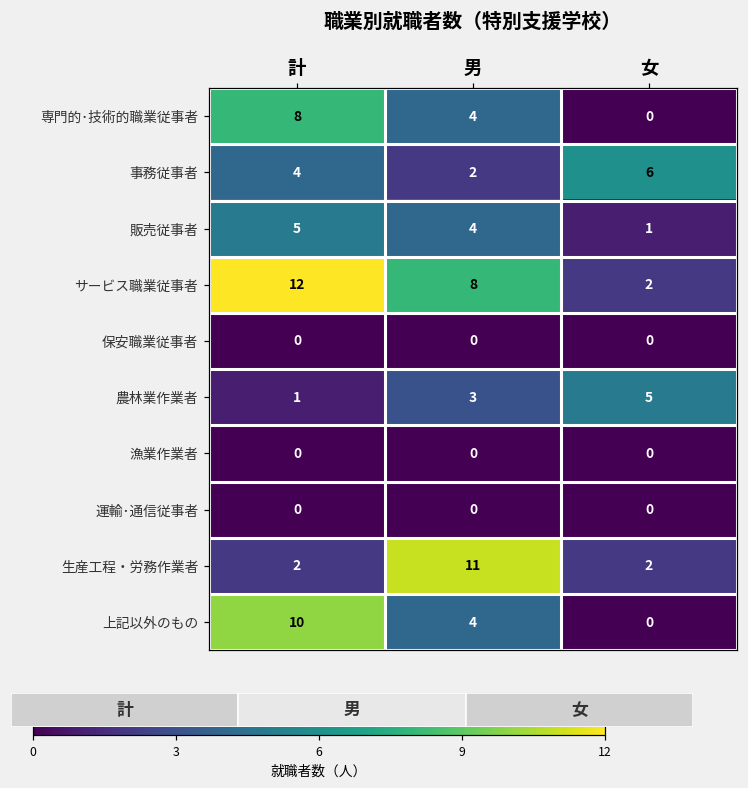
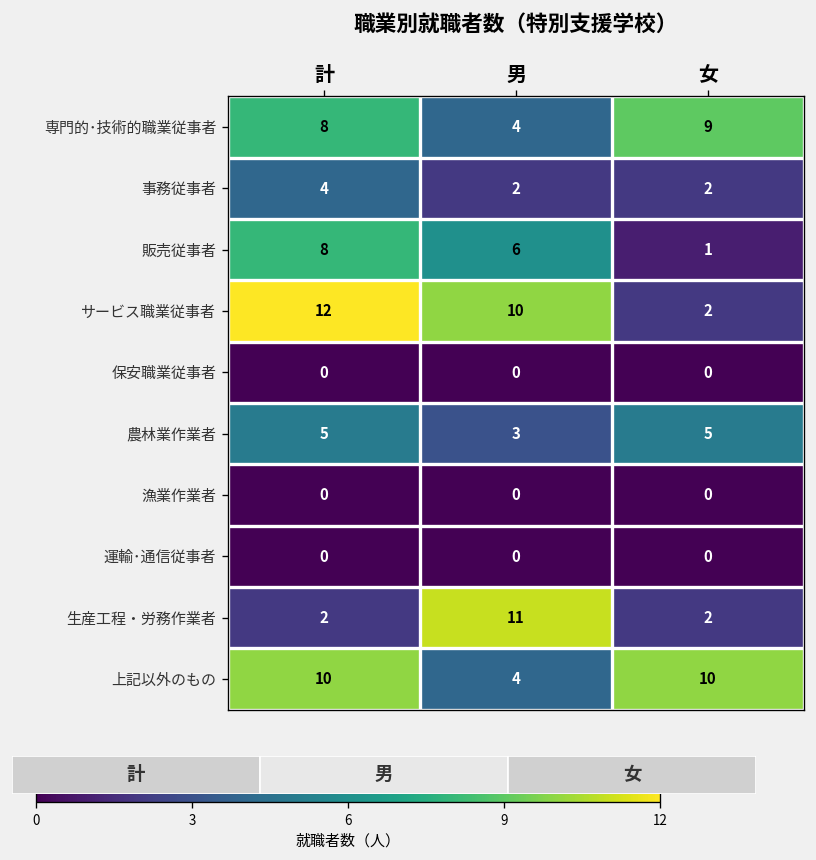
専門的･技術的職業従事者, 女: 0 -> 9
事務従事者, 女: 6 -> 2
販売従事者, 計: 5 -> 8
販売従事者, 男: 4 -> 6
サービス職業従事者, 男: 8 -> 10
農林業作業者, 計: 1 -> 5
上記以外のもの, 女: 0 -> 10
